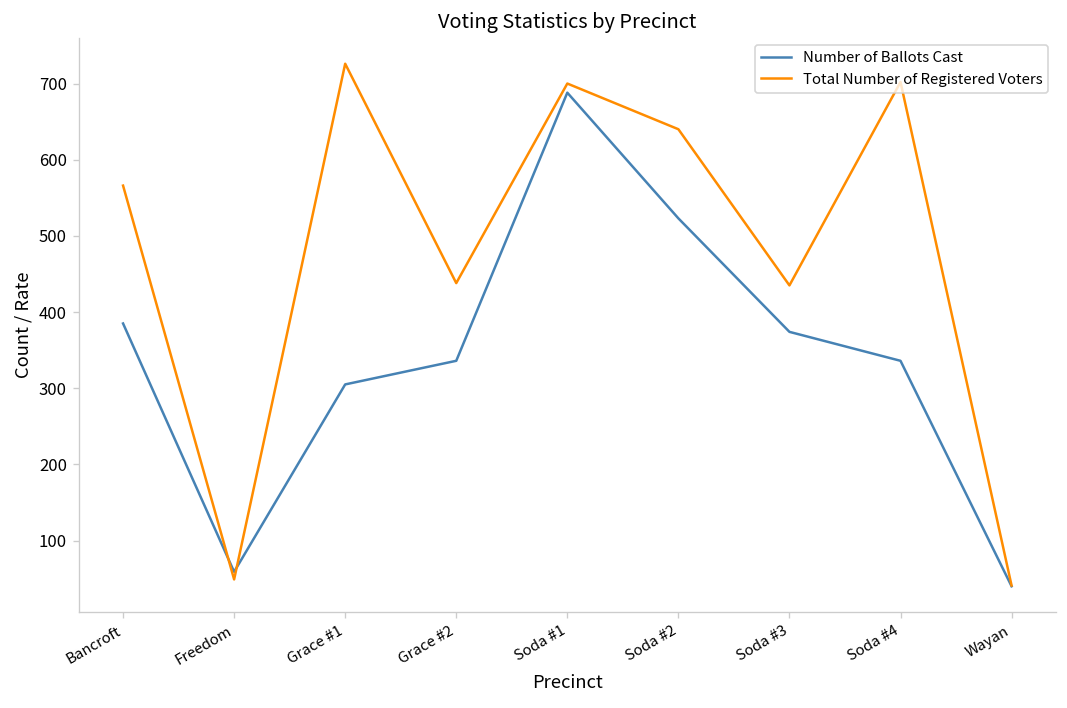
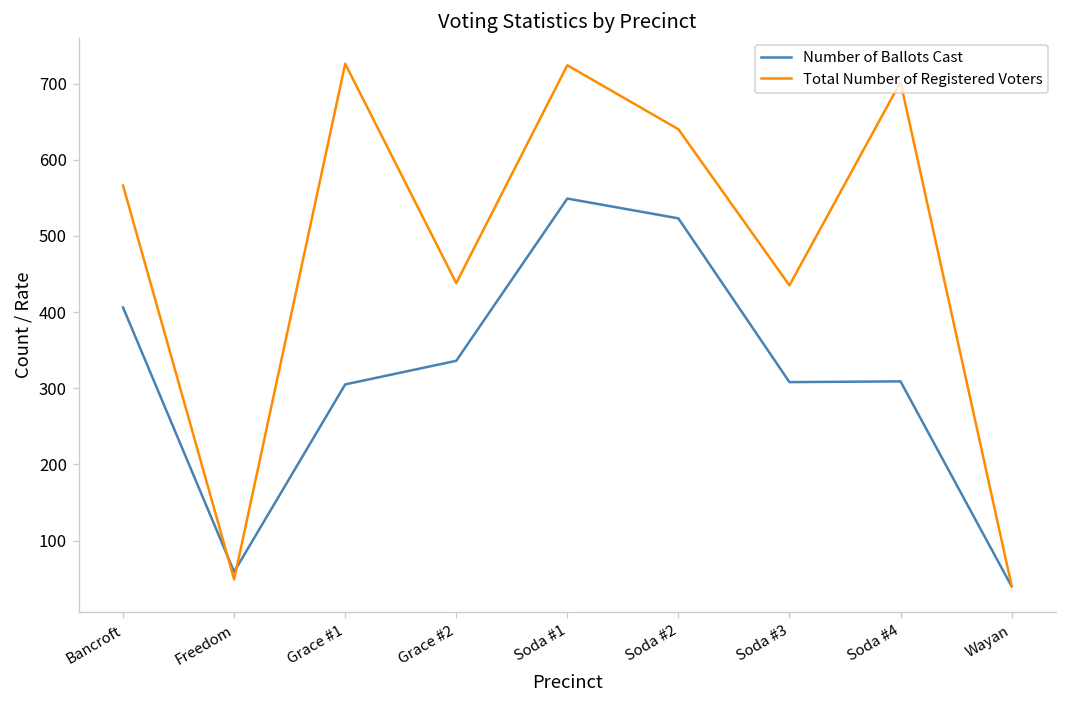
Number of Ballots Cast, Bancroft: 390 -> 410
Number of Ballots Cast, Soda #1: 690 -> 550
Total Number of Registered Voters, Soda #1: 700 -> 720
Number of Ballots Cast, Soda #3: 370 -> 310
Number of Ballots Cast, Soda #4: 340 -> 310
